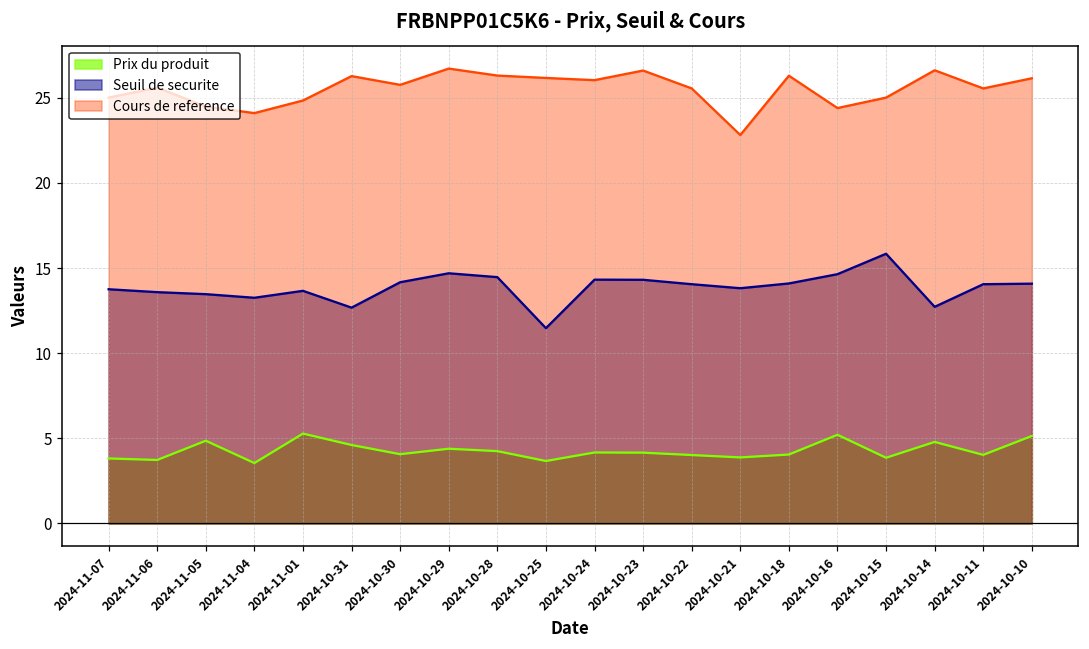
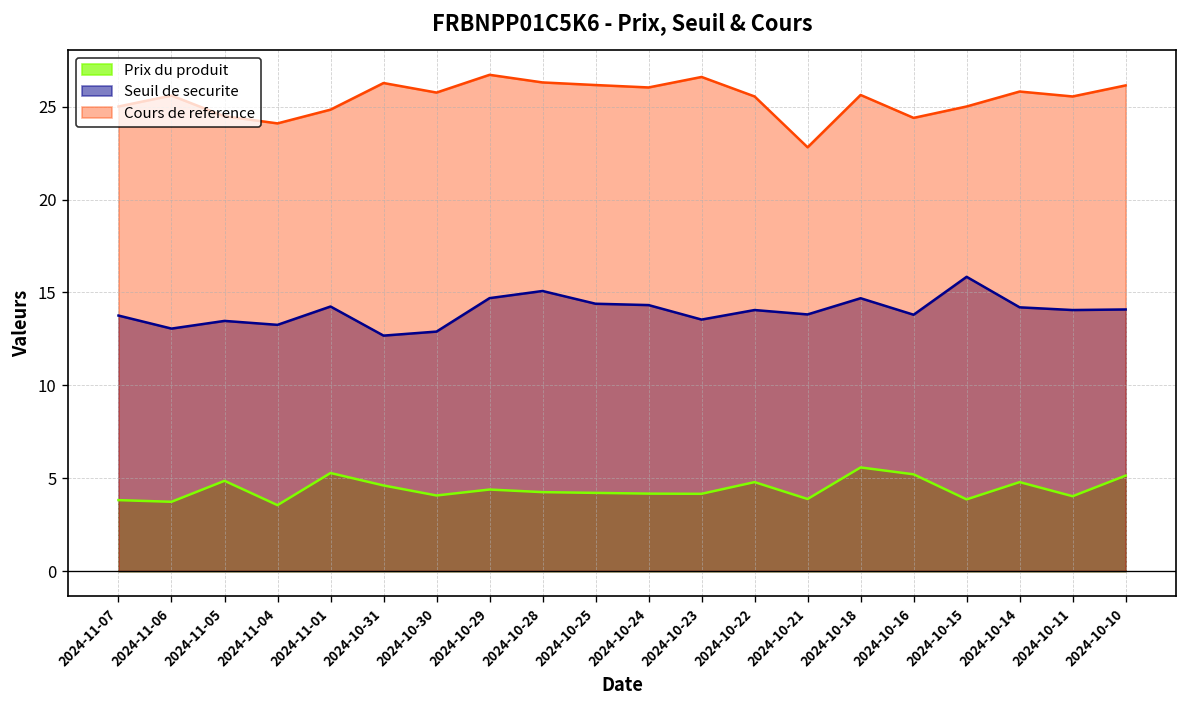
Seuil de securite, 2024-11-06: 13.6 -> 13.1
Seuil de securite, 2024-11-01: 13.7 -> 14.2
Seuil de securite, 2024-10-30: 14.2 -> 12.9
Seuil de securite, 2024-10-28: 14.5 -> 15.1
Prix du produit, 2024-10-25: 3.7 -> 4.2
Seuil de securite, 2024-10-25: 11.5 -> 14.4
Seuil de securite, 2024-10-23: 14.3 -> 13.5
Prix du produit, 2024-10-22: 4.0 -> 4.8
Prix du produit, 2024-10-18: 4.1 -> 5.6
Seuil de securite, 2024-10-18: 14.1 -> 14.7
Cours de reference, 2024-10-18: 26.3 -> 25.6
Seuil de securite, 2024-10-16: 14.6 -> 13.8
Seuil de securite, 2024-10-14: 12.7 -> 14.2
Cours de reference, 2024-10-14: 26.6 -> 25.8
